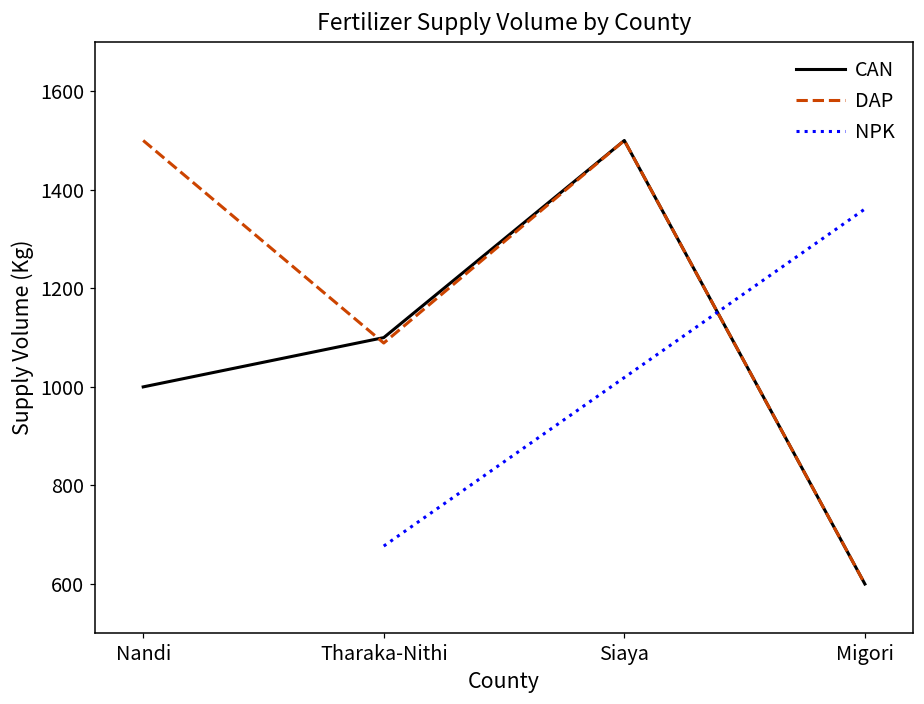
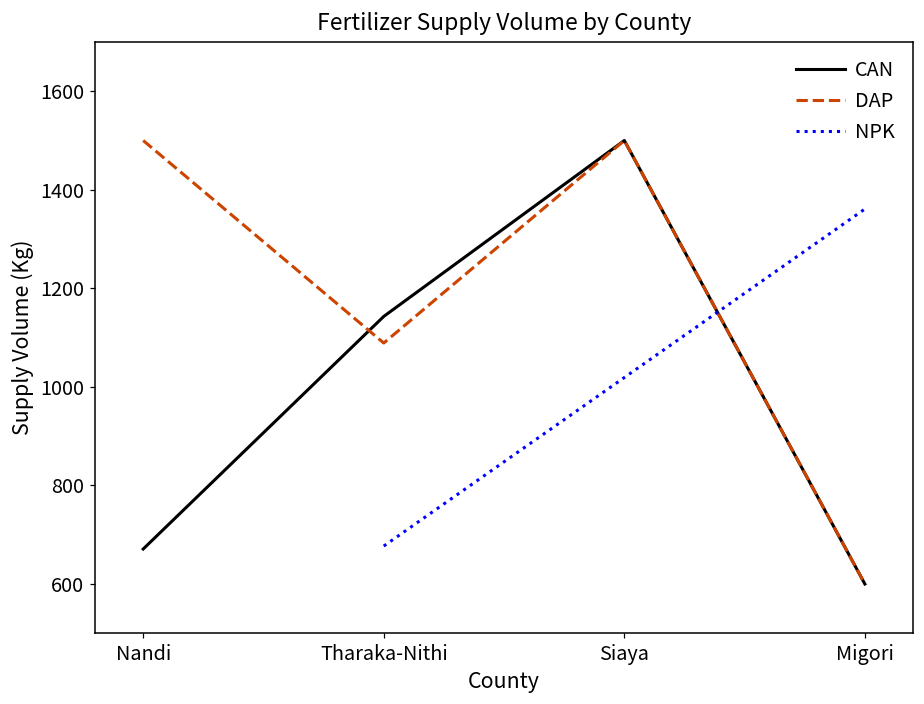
CAN, Nandi: 1000 -> 670
CAN, Tharaka-Nithi: 1100 -> 1140
